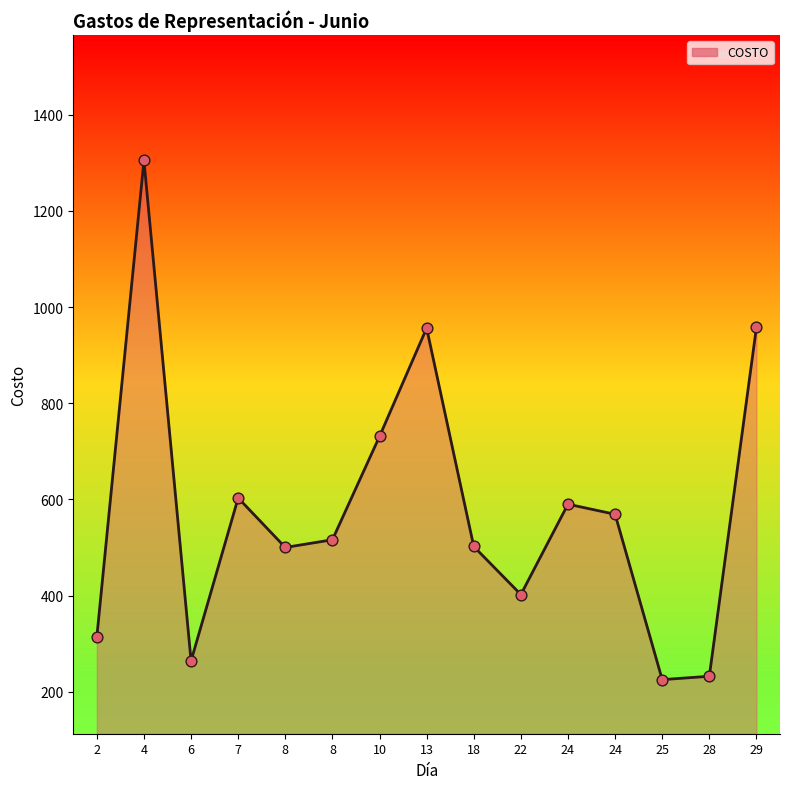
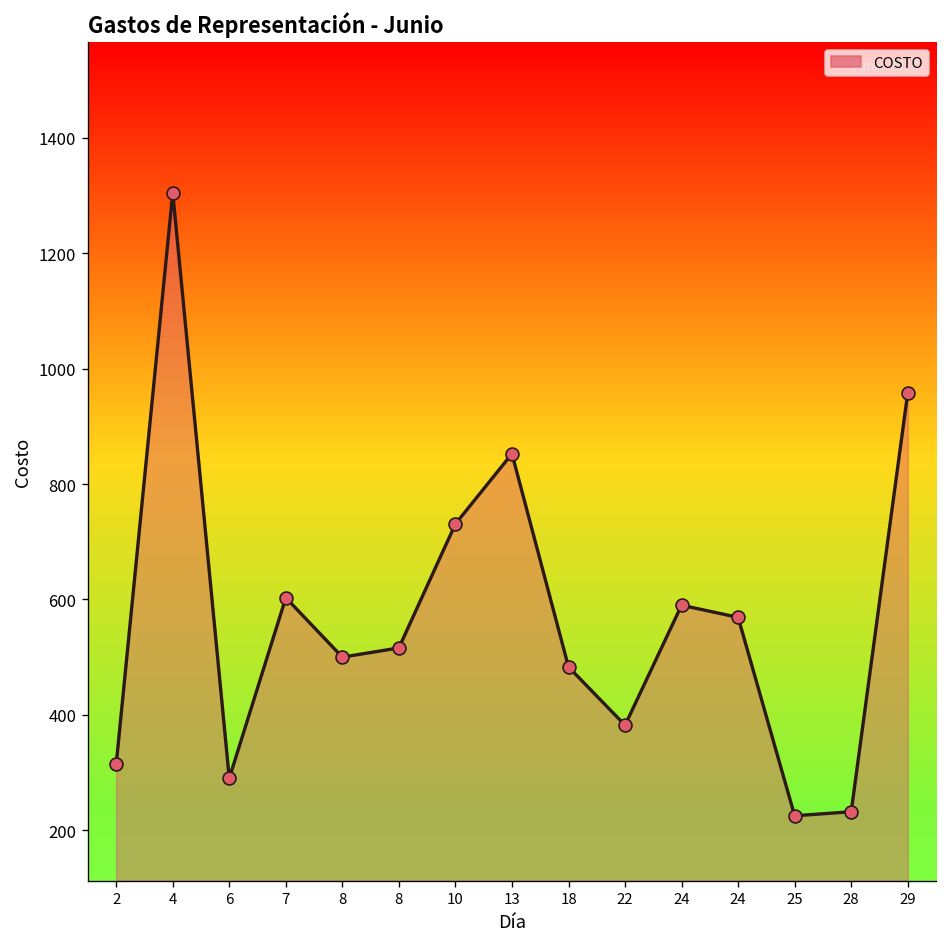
6: 260 -> 290
13: 960 -> 850
18: 500 -> 480
22: 400 -> 380
